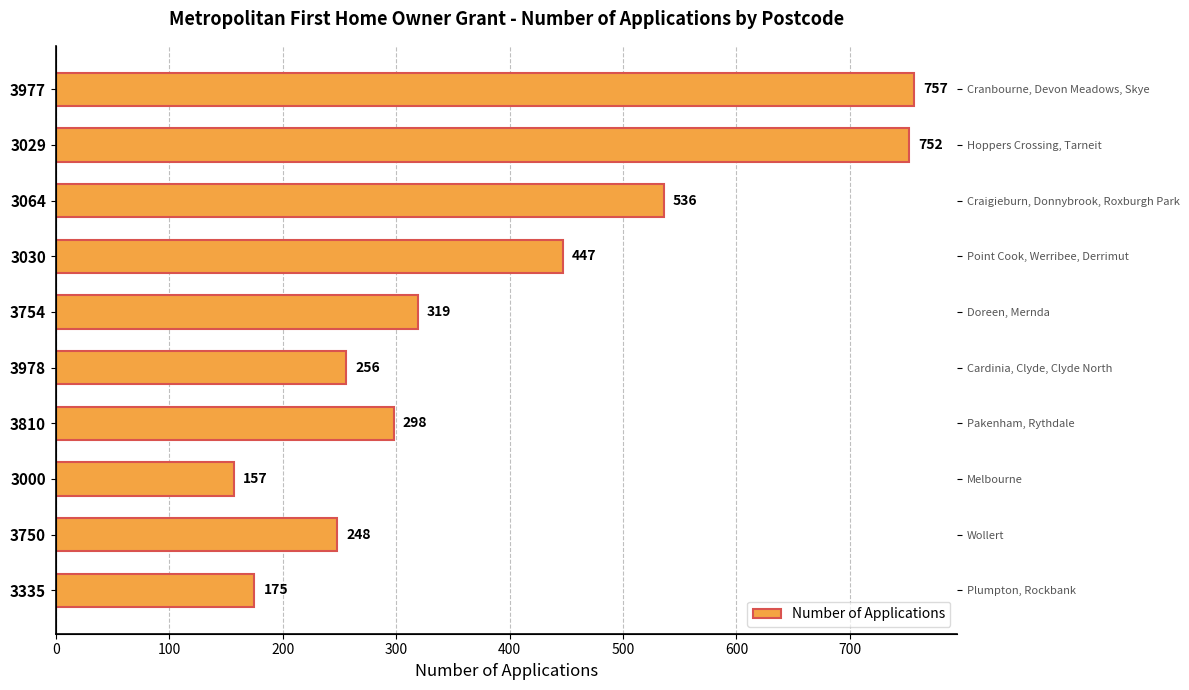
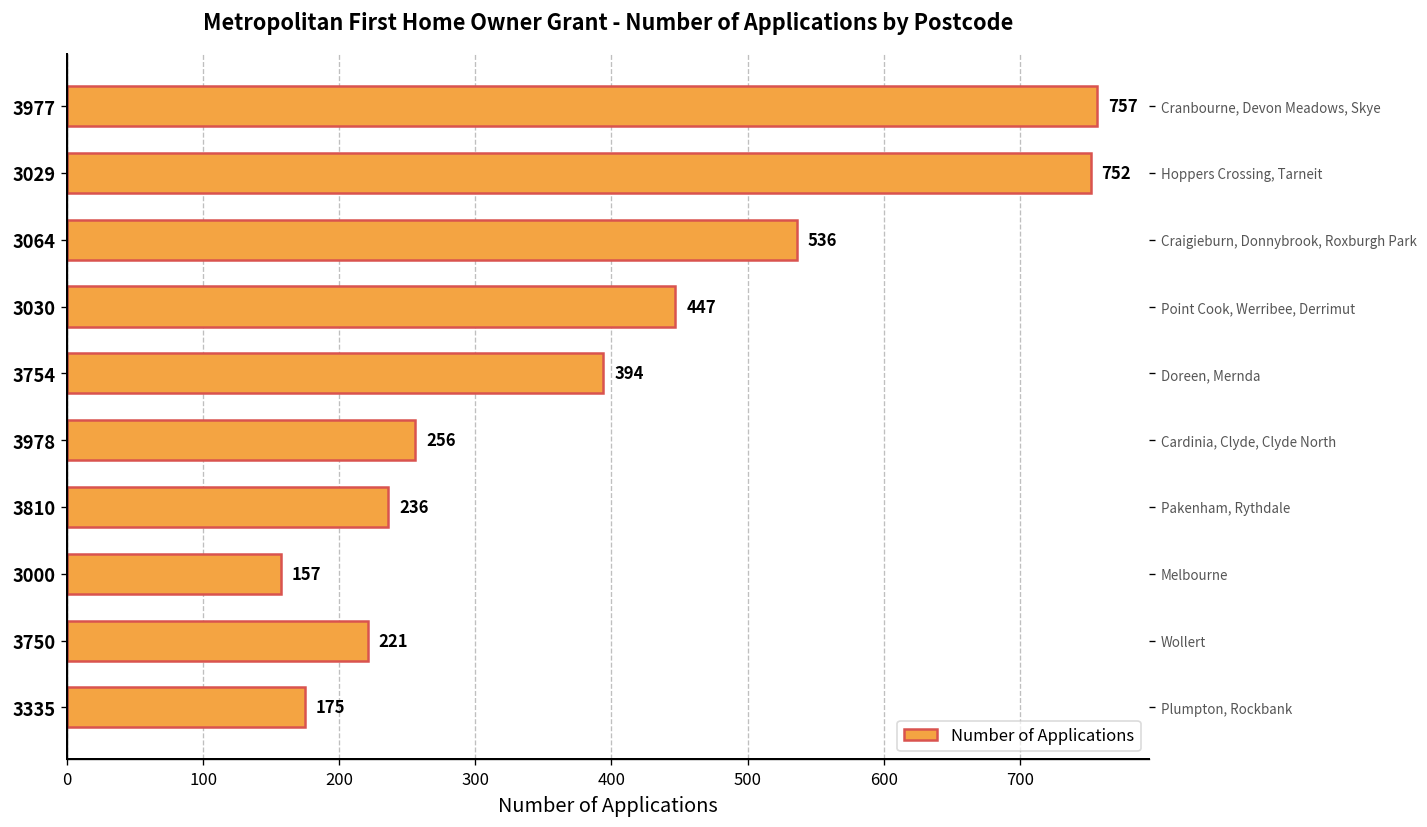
3754: 319 -> 394
3810: 298 -> 236
3750: 248 -> 221
